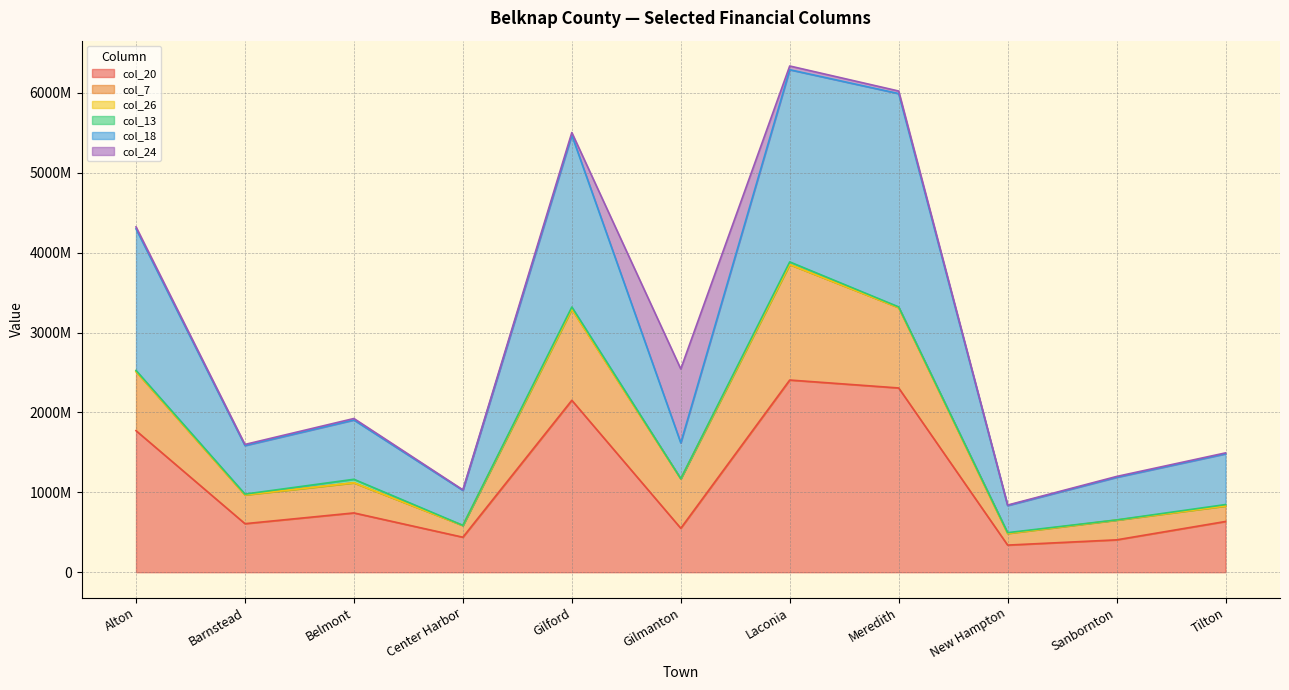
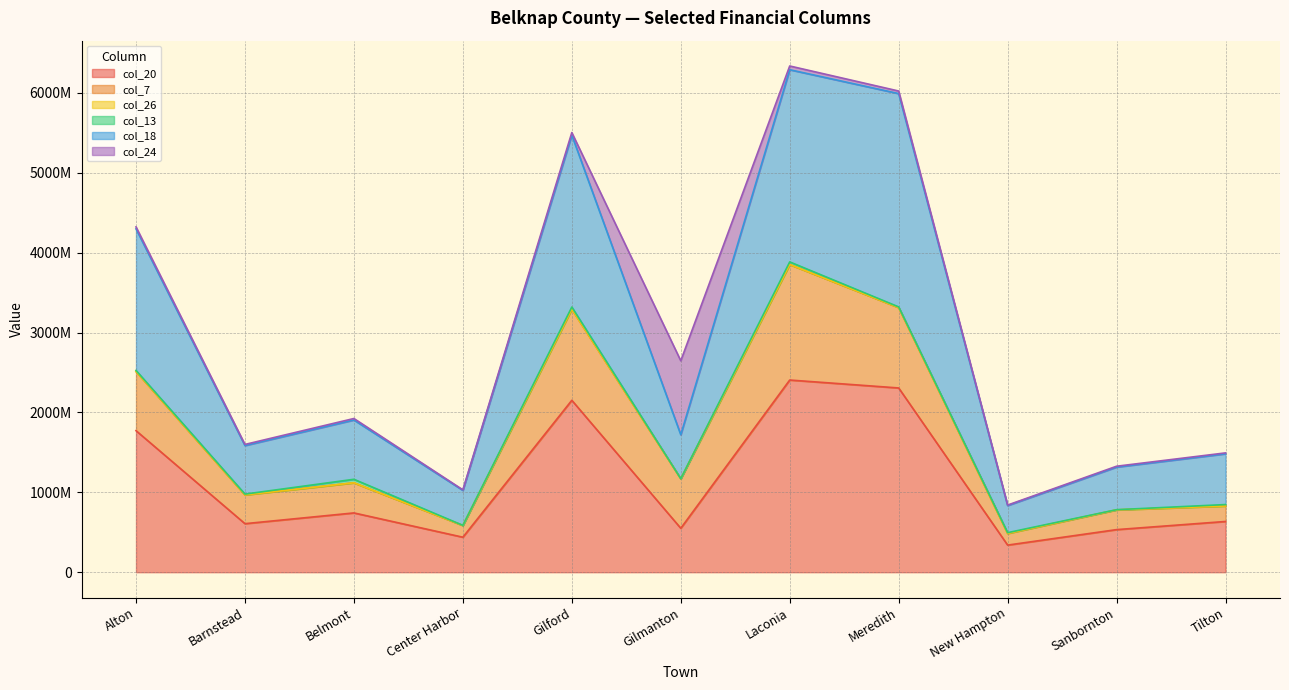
col_18, Gilmanton: 400000000 -> 600000000
col_20, Sanbornton: 400000000 -> 500000000
